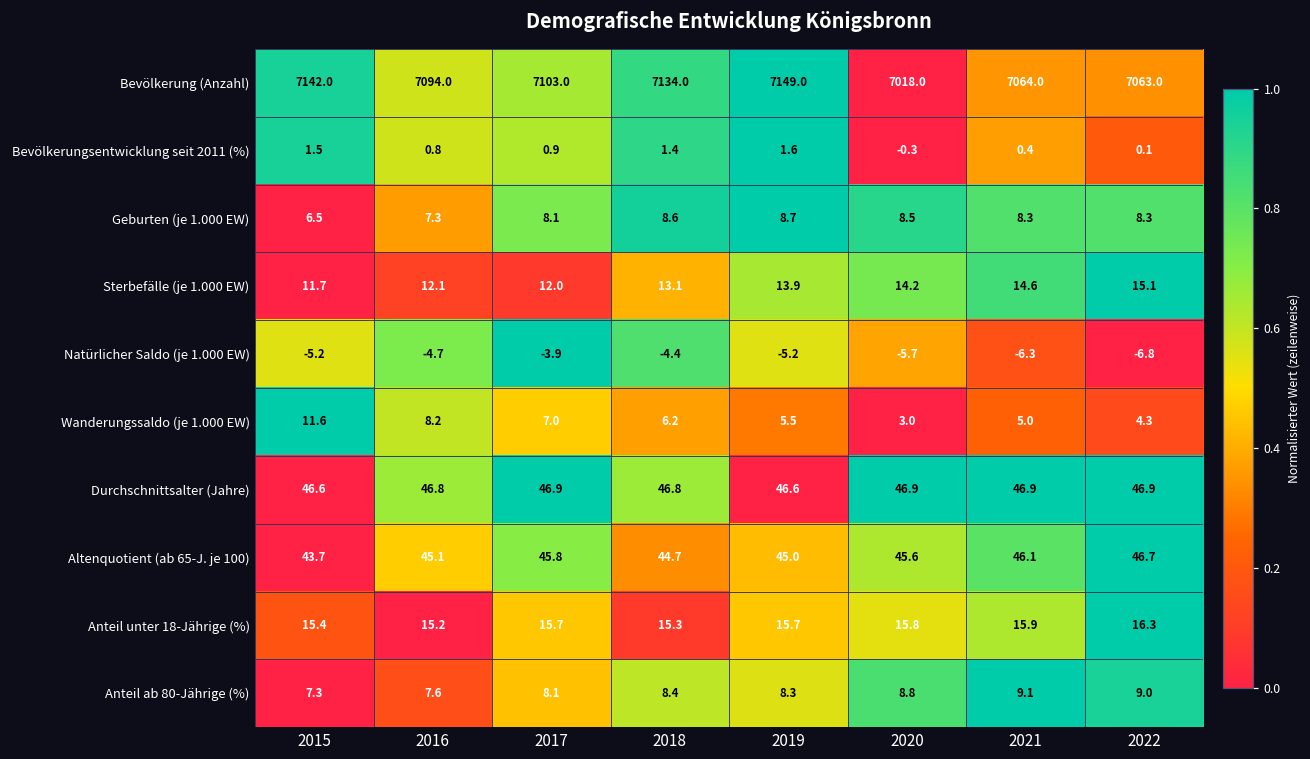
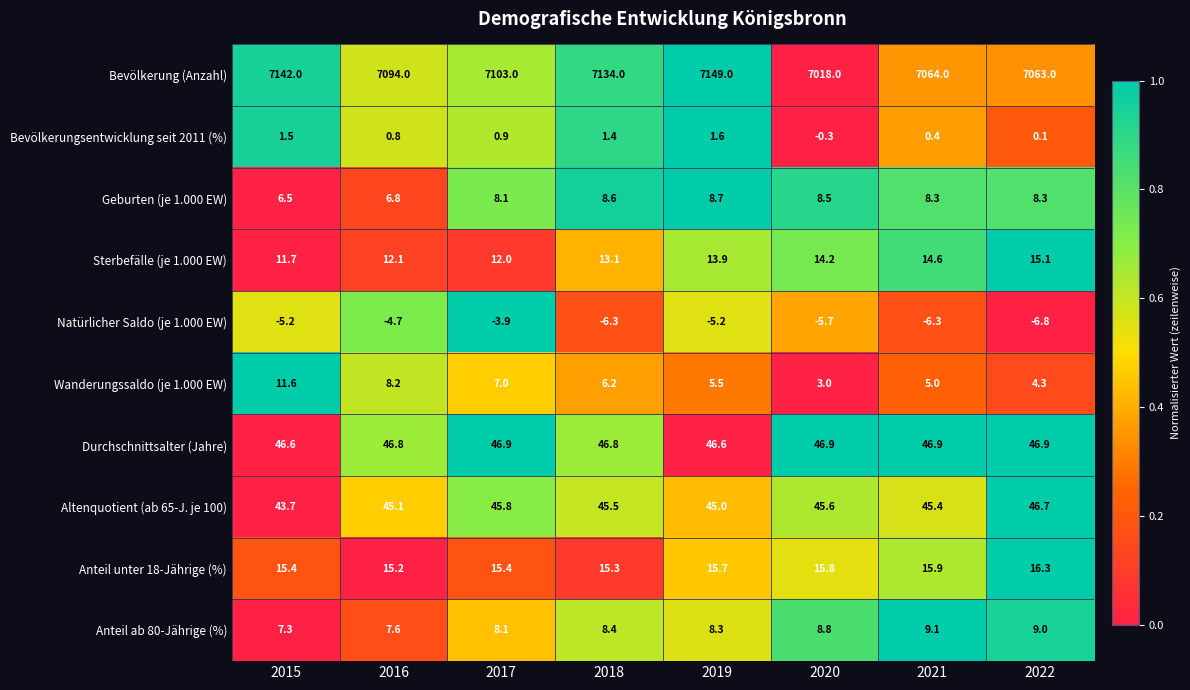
Geburten (je 1.000 EW), 2016: 7.3 -> 6.8
Natürlicher Saldo (je 1.000 EW), 2018: -4.4 -> -6.3
Altenquotient (ab 65-J. je 100), 2018: 44.7 -> 45.5
Altenquotient (ab 65-J. je 100), 2021: 46.1 -> 45.4
Anteil unter 18-Jährige (%), 2017: 15.7 -> 15.4
